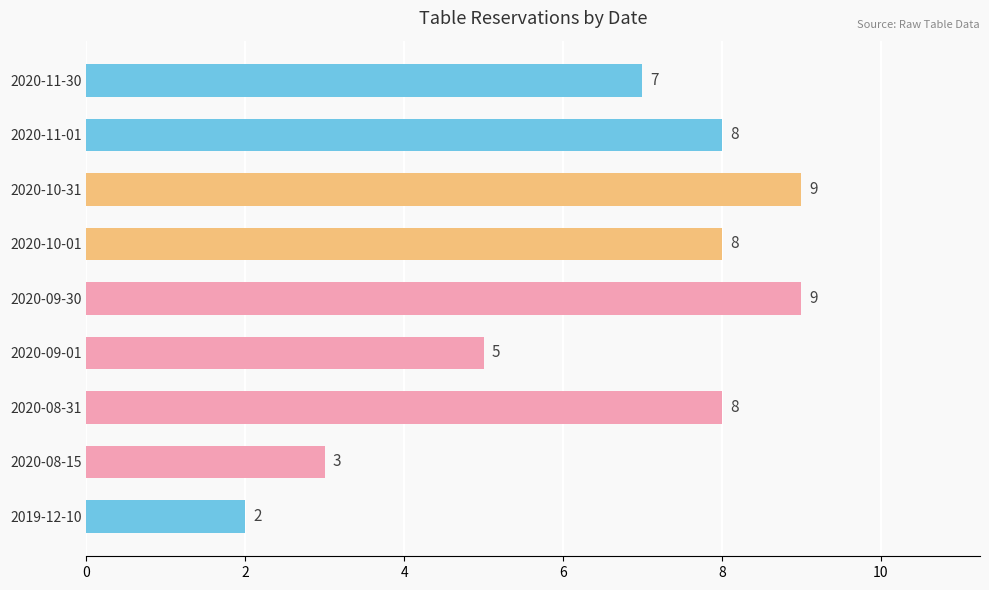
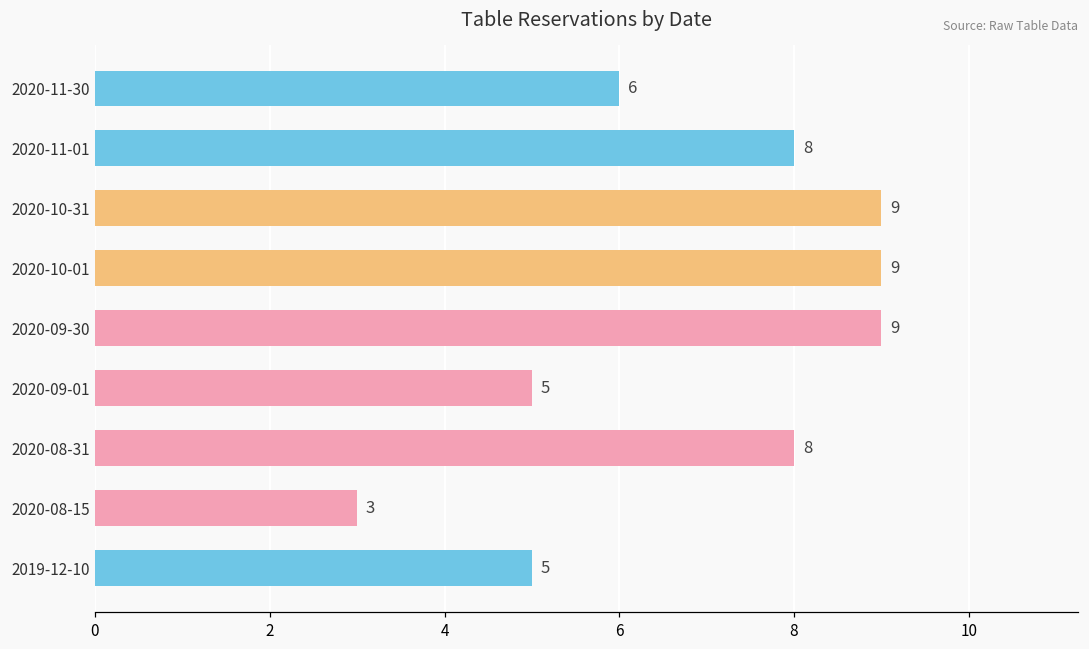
2020-11-30: 7 -> 6
2020-10-01: 8 -> 9
2019-12-10: 2 -> 5
